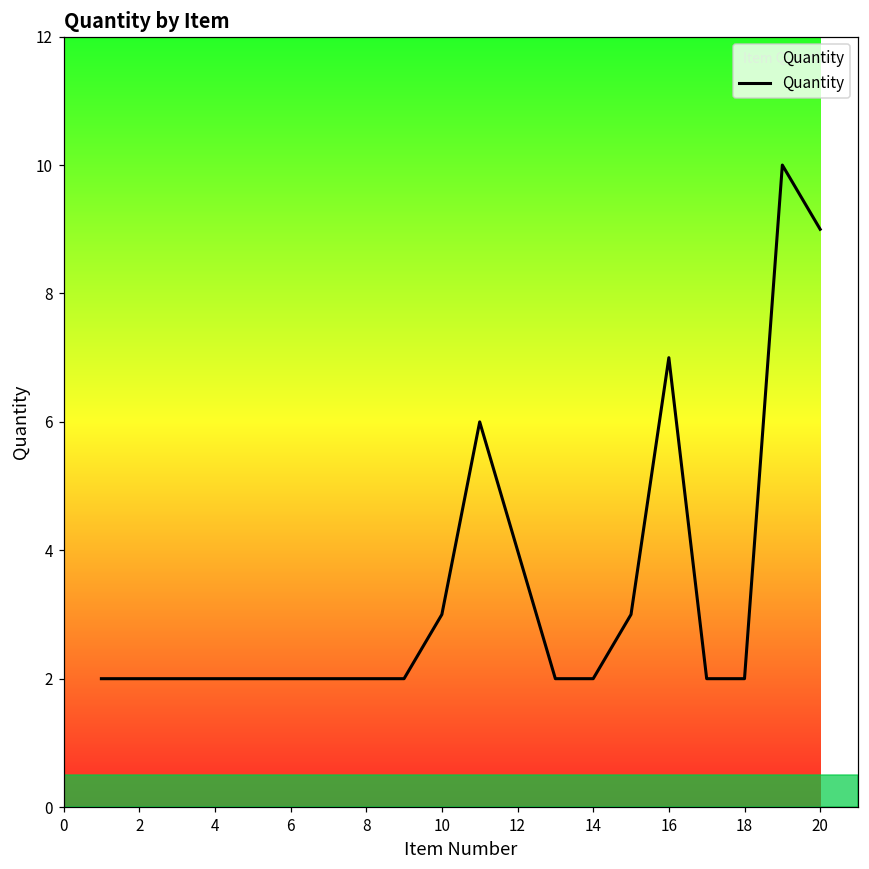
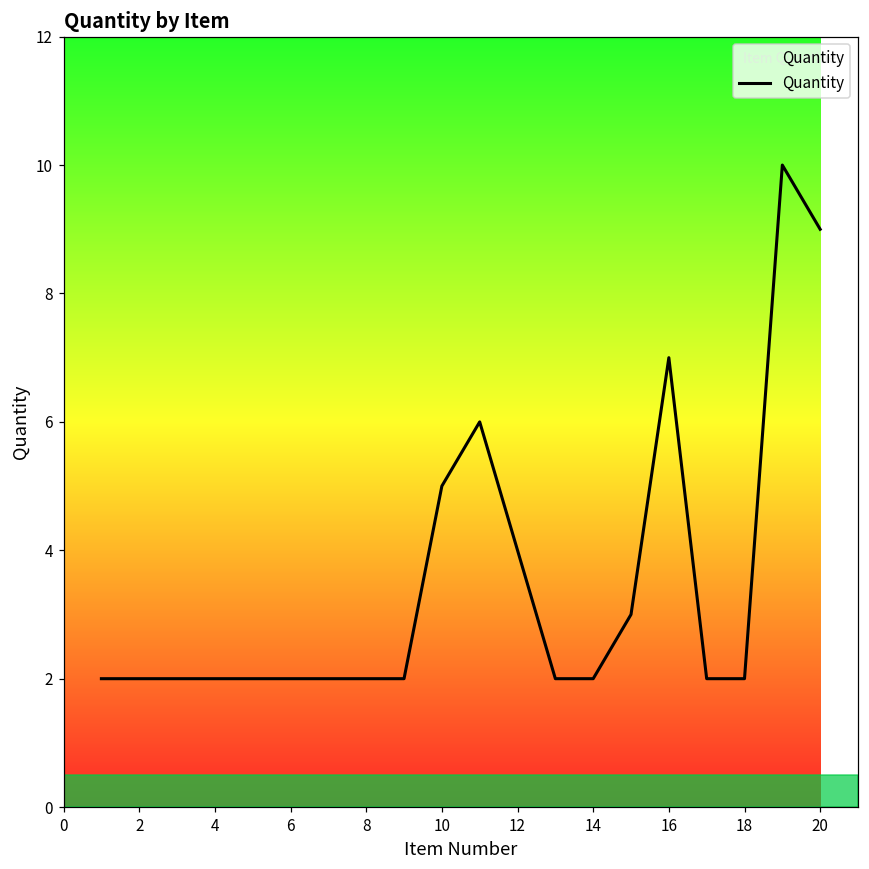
10: 3 -> 5
